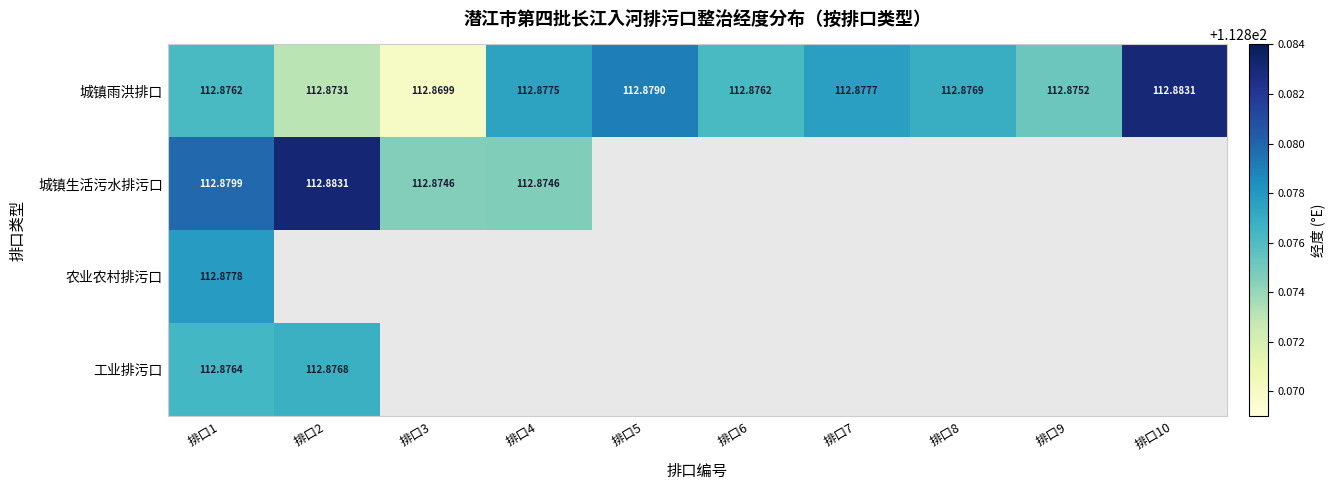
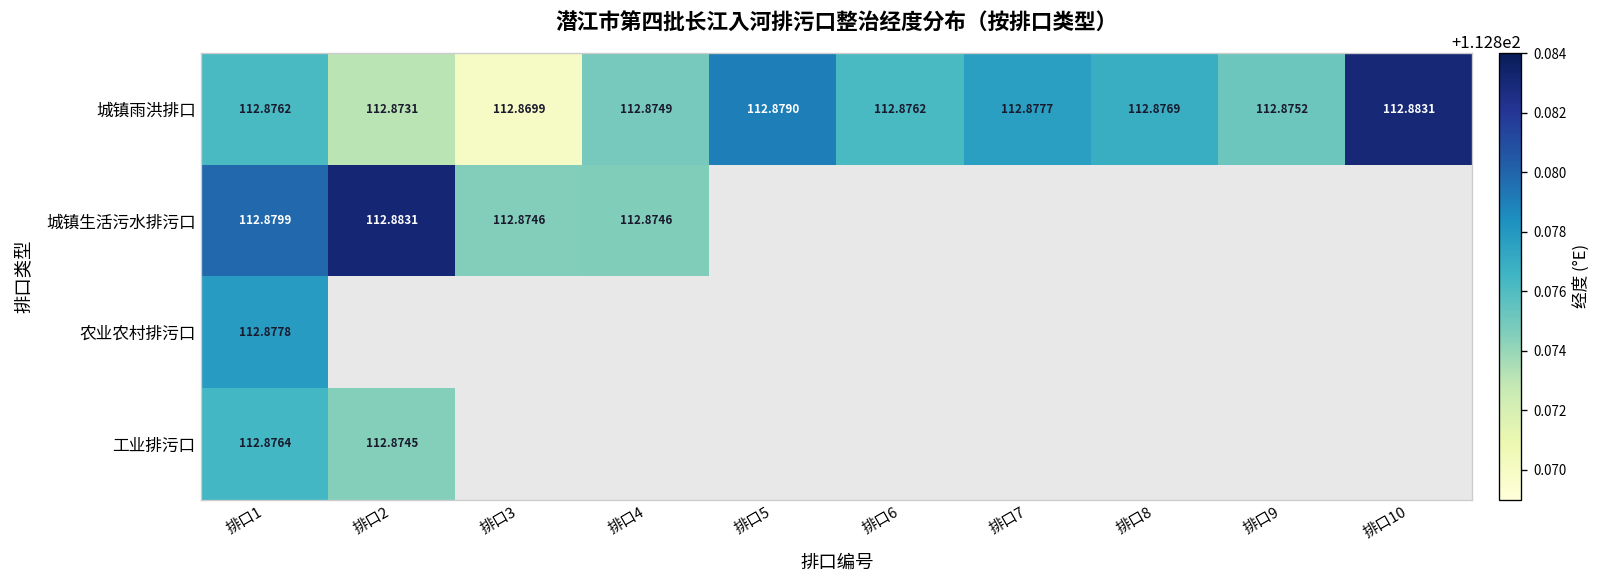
城镇雨洪排口, 排口4: 112.8775 -> 112.8749
工业排污口, 排口2: 112.8768 -> 112.8745
